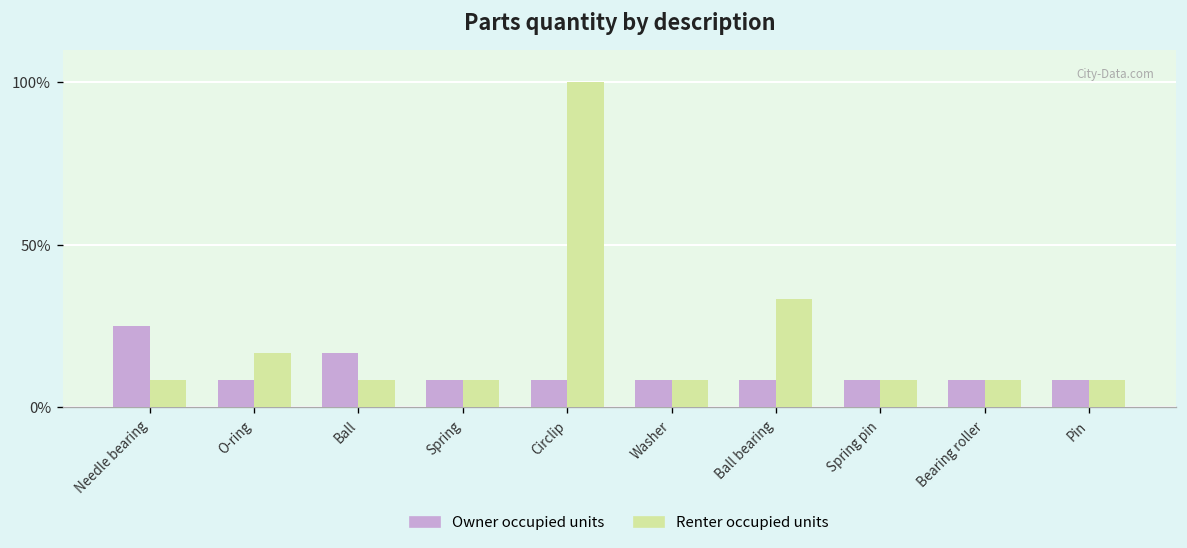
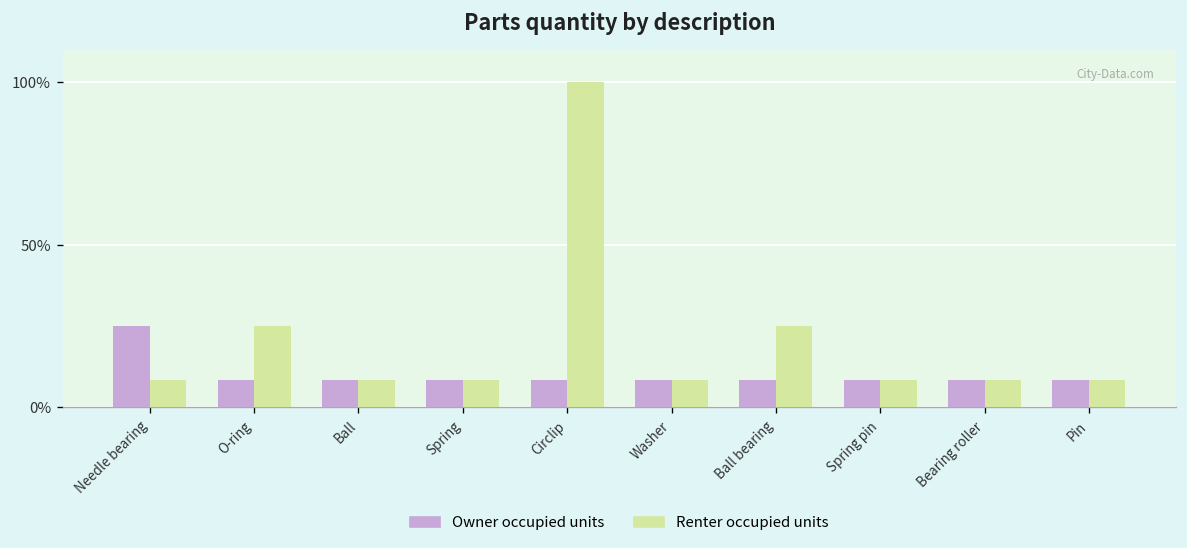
Renter occupied units, O-ring: 17% -> 25%
Owner occupied units, Ball: 17% -> 8%
Renter occupied units, Ball bearing: 33% -> 25%
